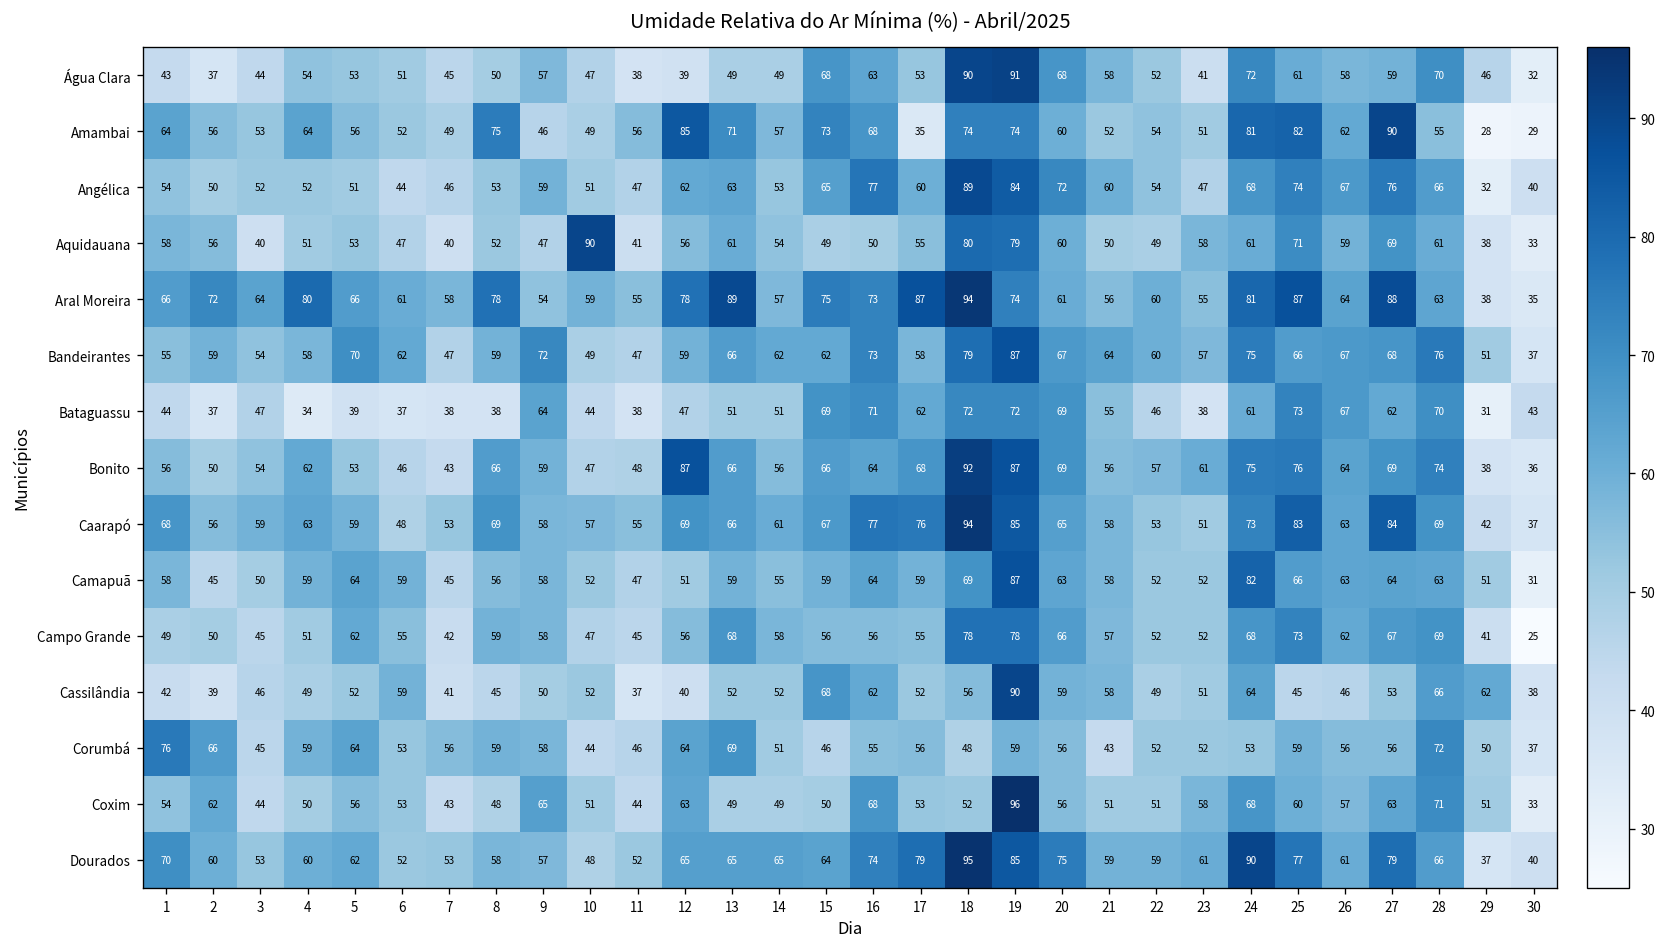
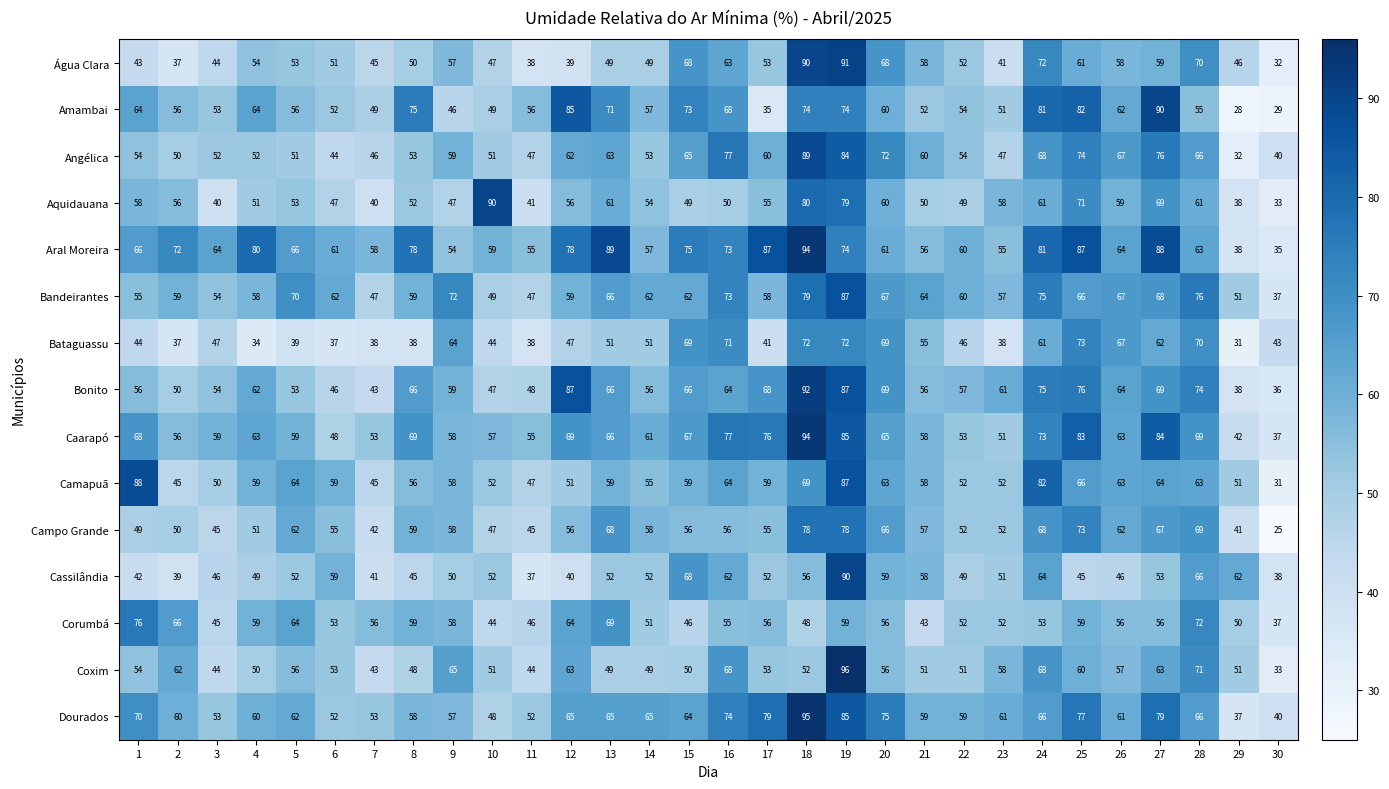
Bataguassu, 17: 62 -> 41
Camapuã, 1: 58 -> 88
Dourados, 24: 90 -> 66
